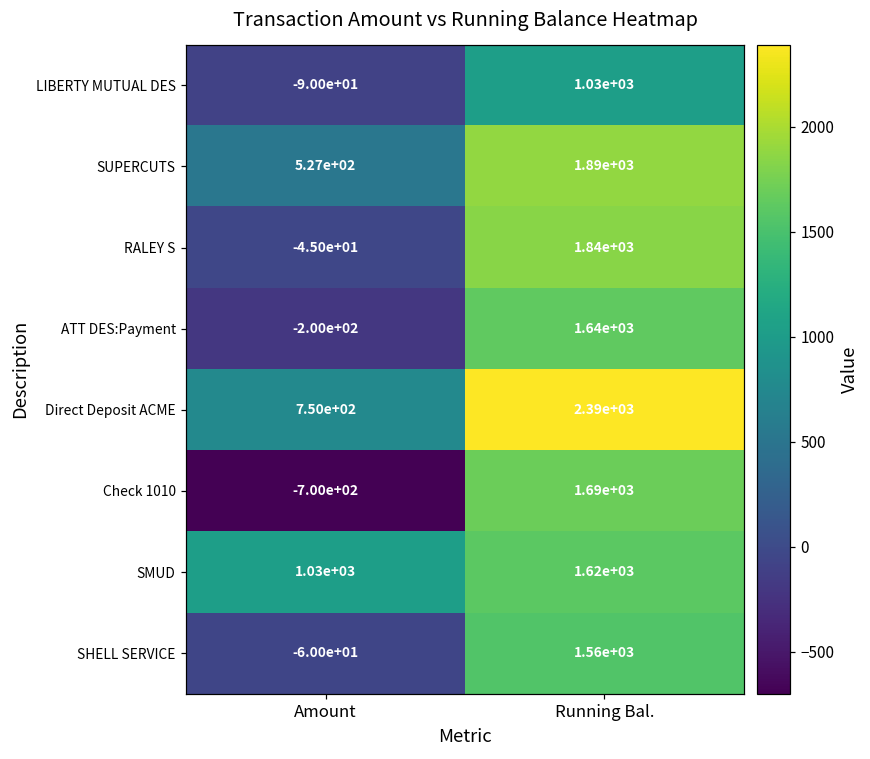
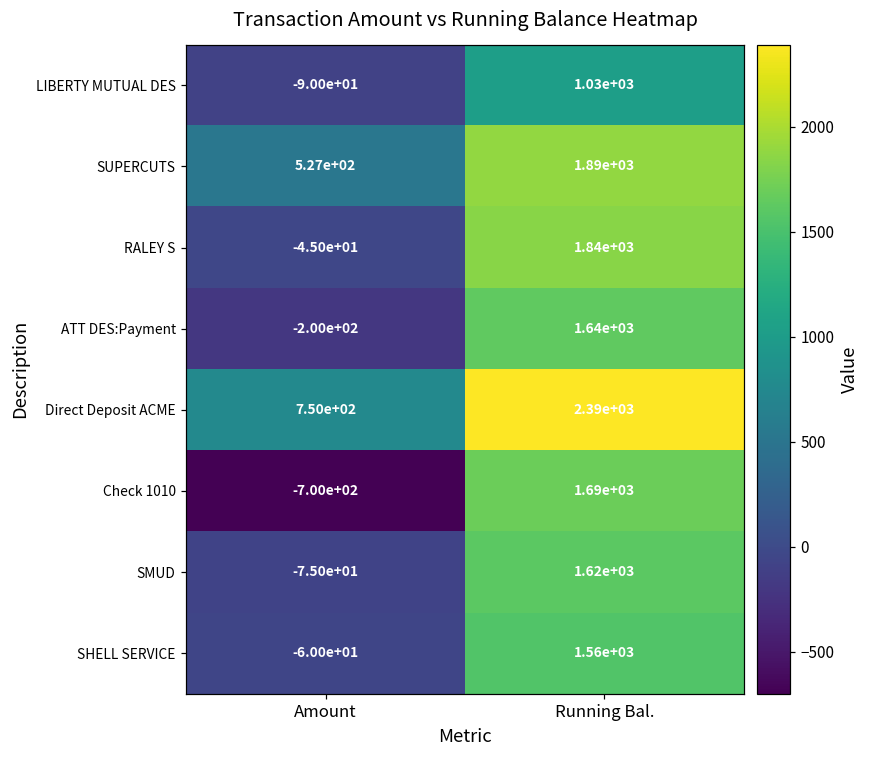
SMUD, Amount: 1.03e+03 -> -7.50e+01
